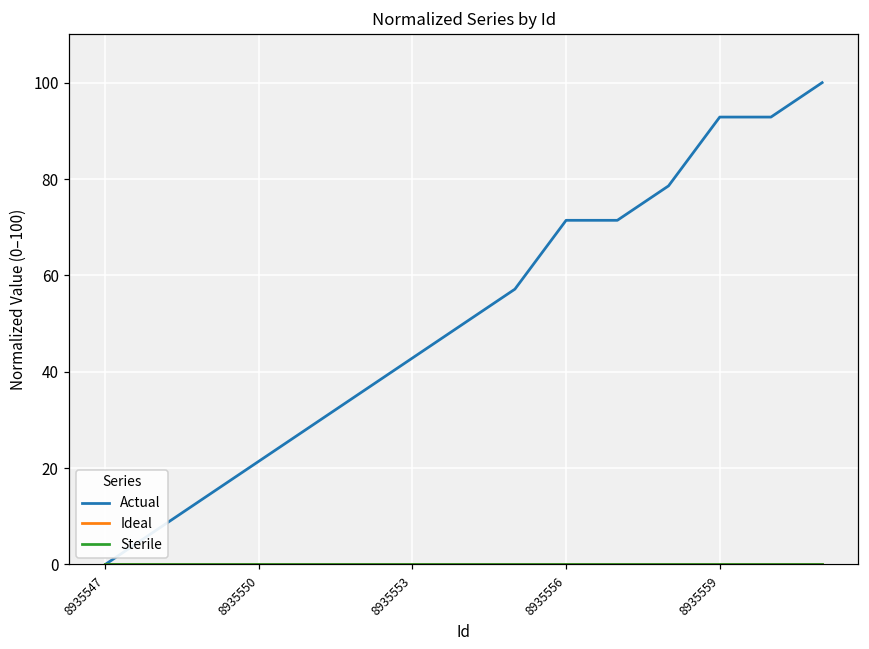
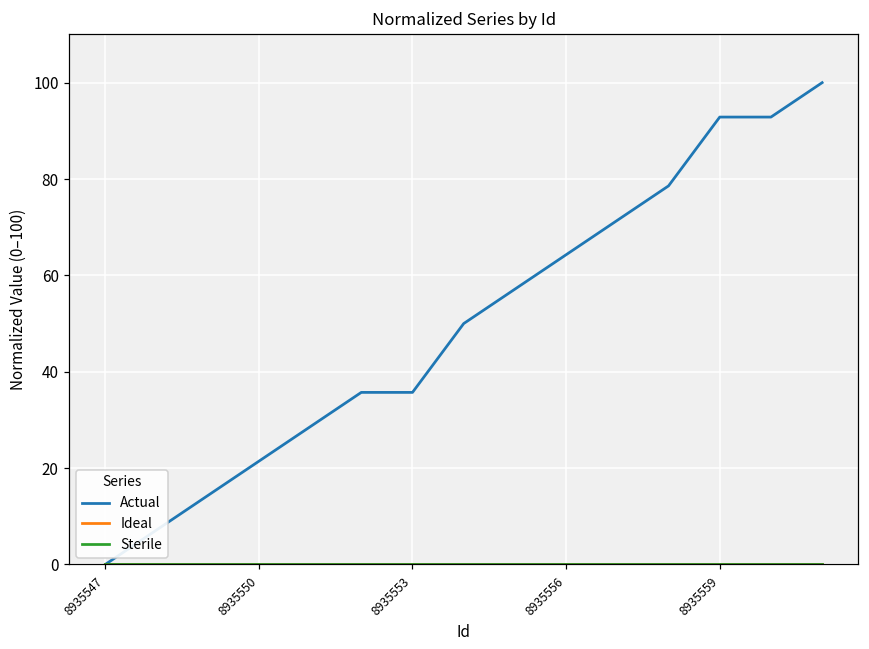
Actual, 8935553: 43 -> 36
Actual, 8935556: 71 -> 64
